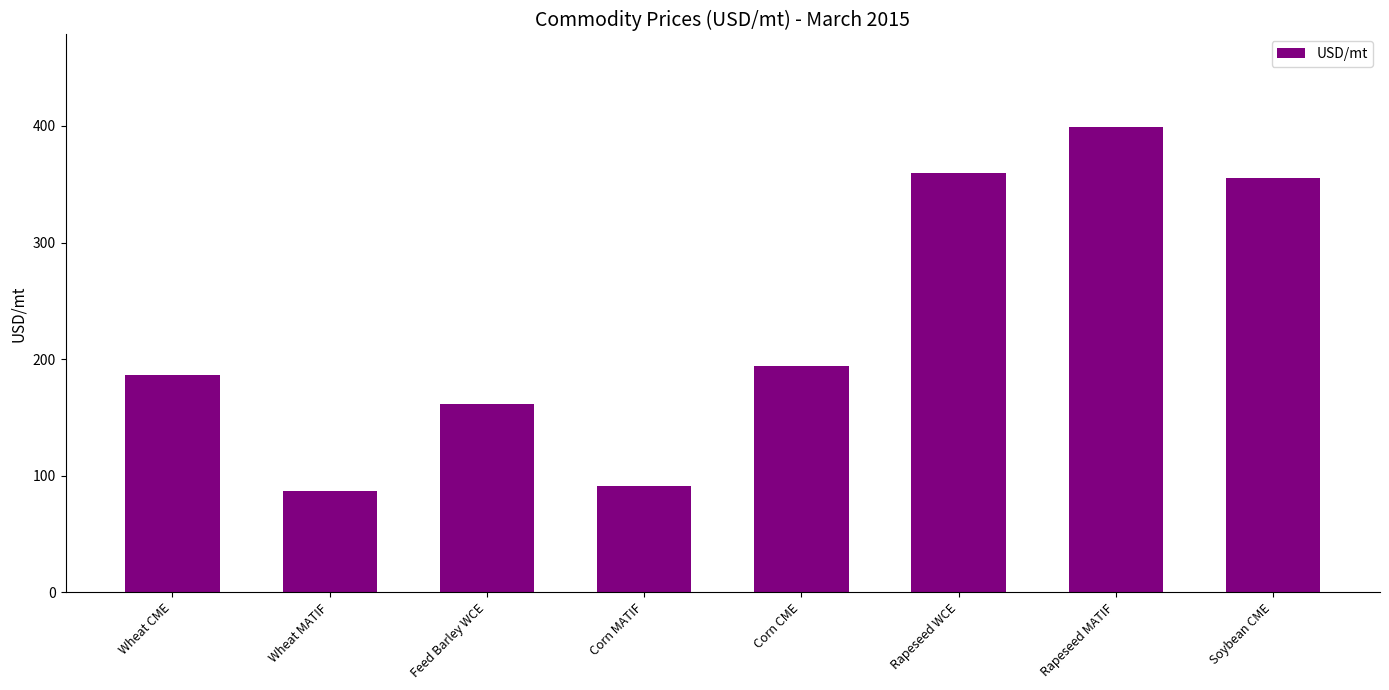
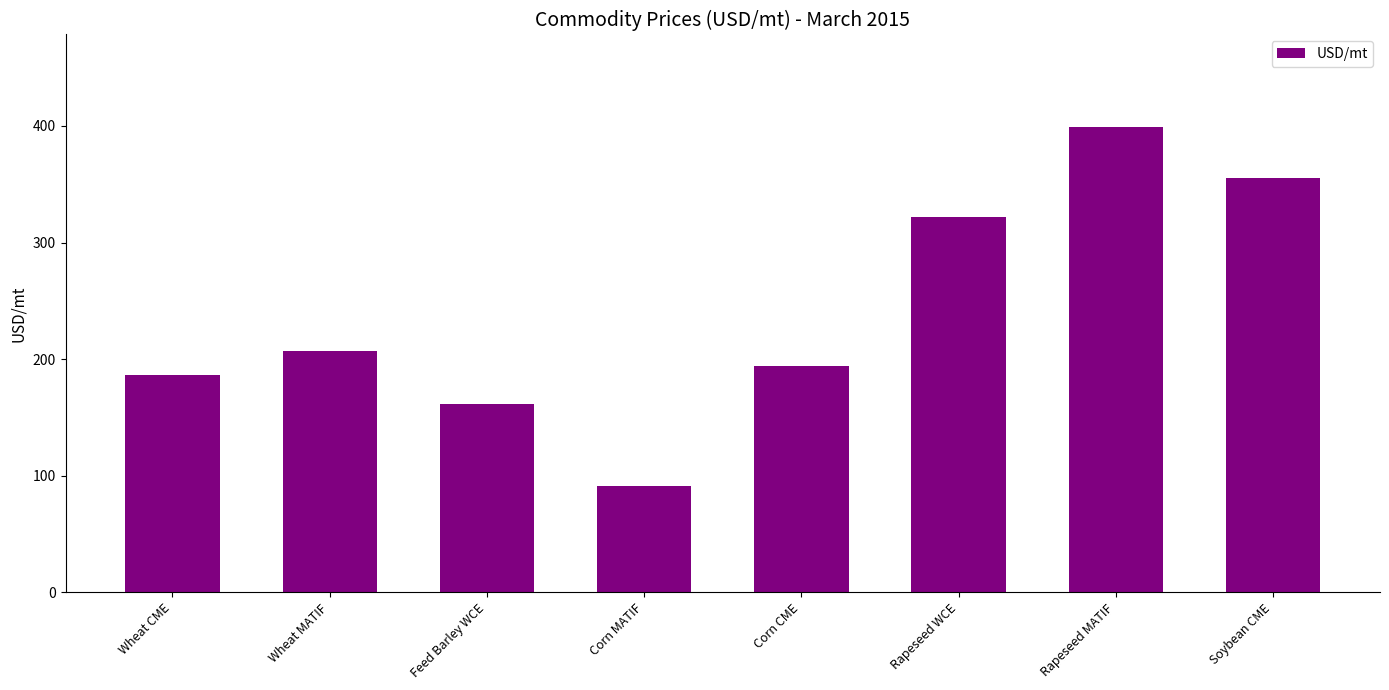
Wheat MATIF: 87 -> 207
Rapeseed WCE: 360 -> 322
